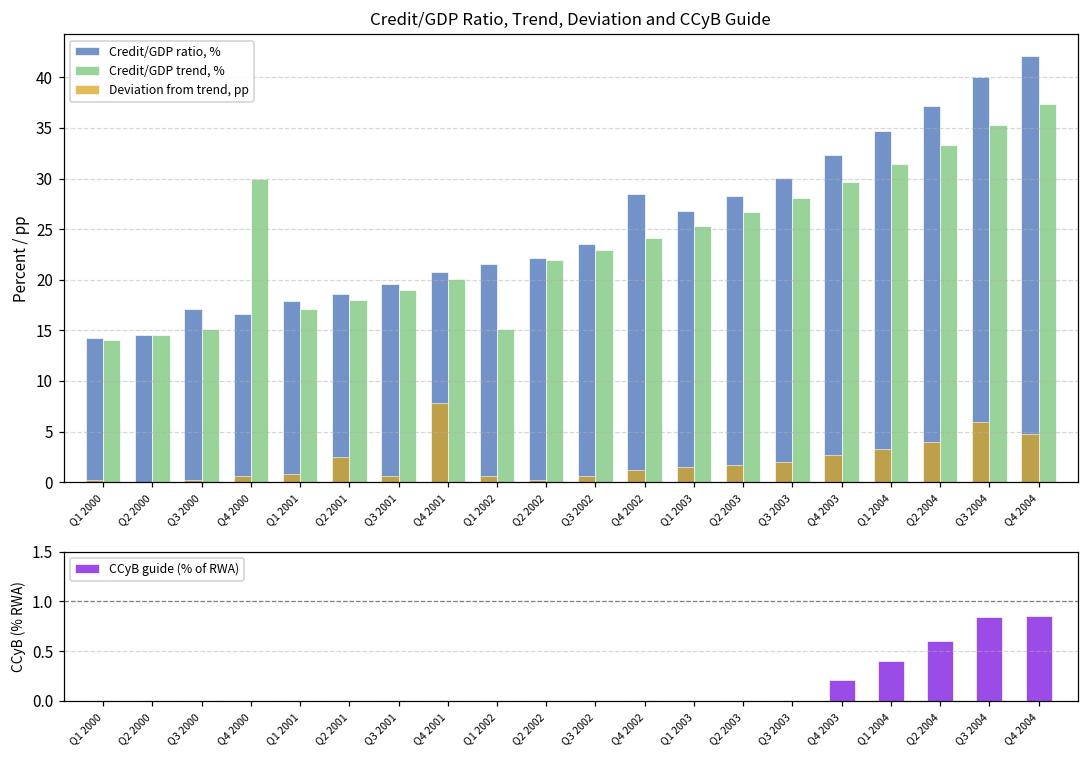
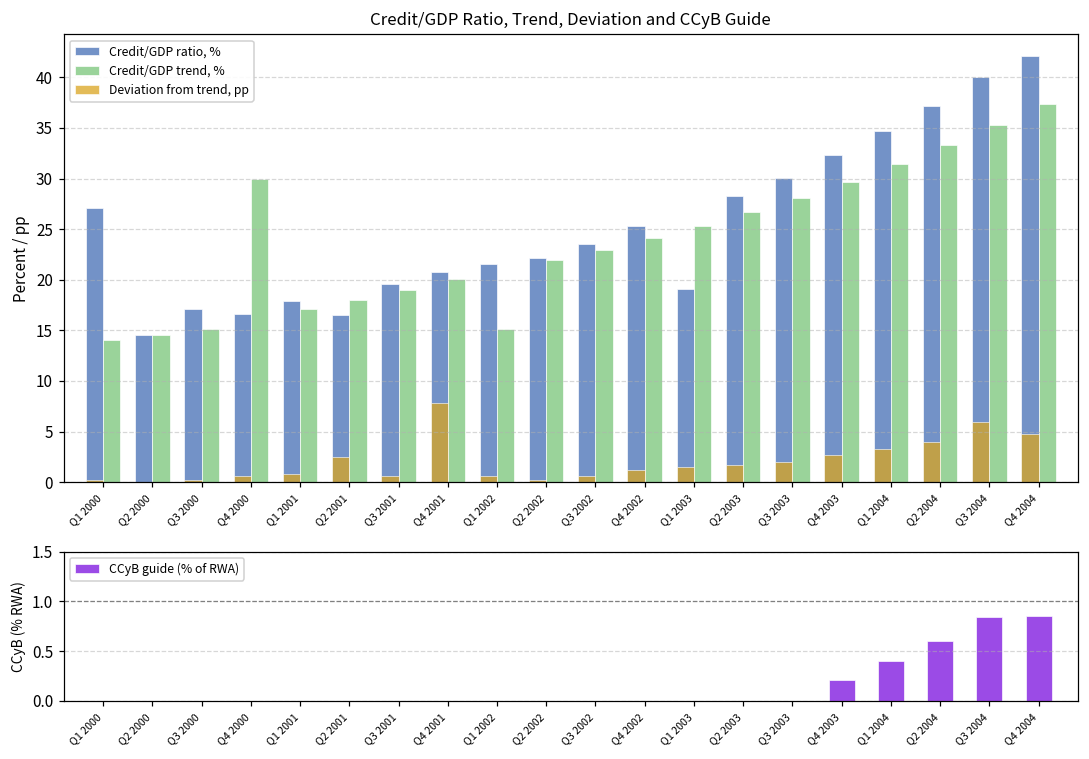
Credit/GDP Ratio, Trend, Deviation and CCyB Guide, Credit/GDP ratio, %, Q1 2000: 14 -> 27
Credit/GDP Ratio, Trend, Deviation and CCyB Guide, Credit/GDP ratio, %, Q2 2001: 19 -> 16
Credit/GDP Ratio, Trend, Deviation and CCyB Guide, Credit/GDP ratio, %, Q4 2002: 28 -> 25
Credit/GDP Ratio, Trend, Deviation and CCyB Guide, Credit/GDP ratio, %, Q1 2003: 27 -> 19
